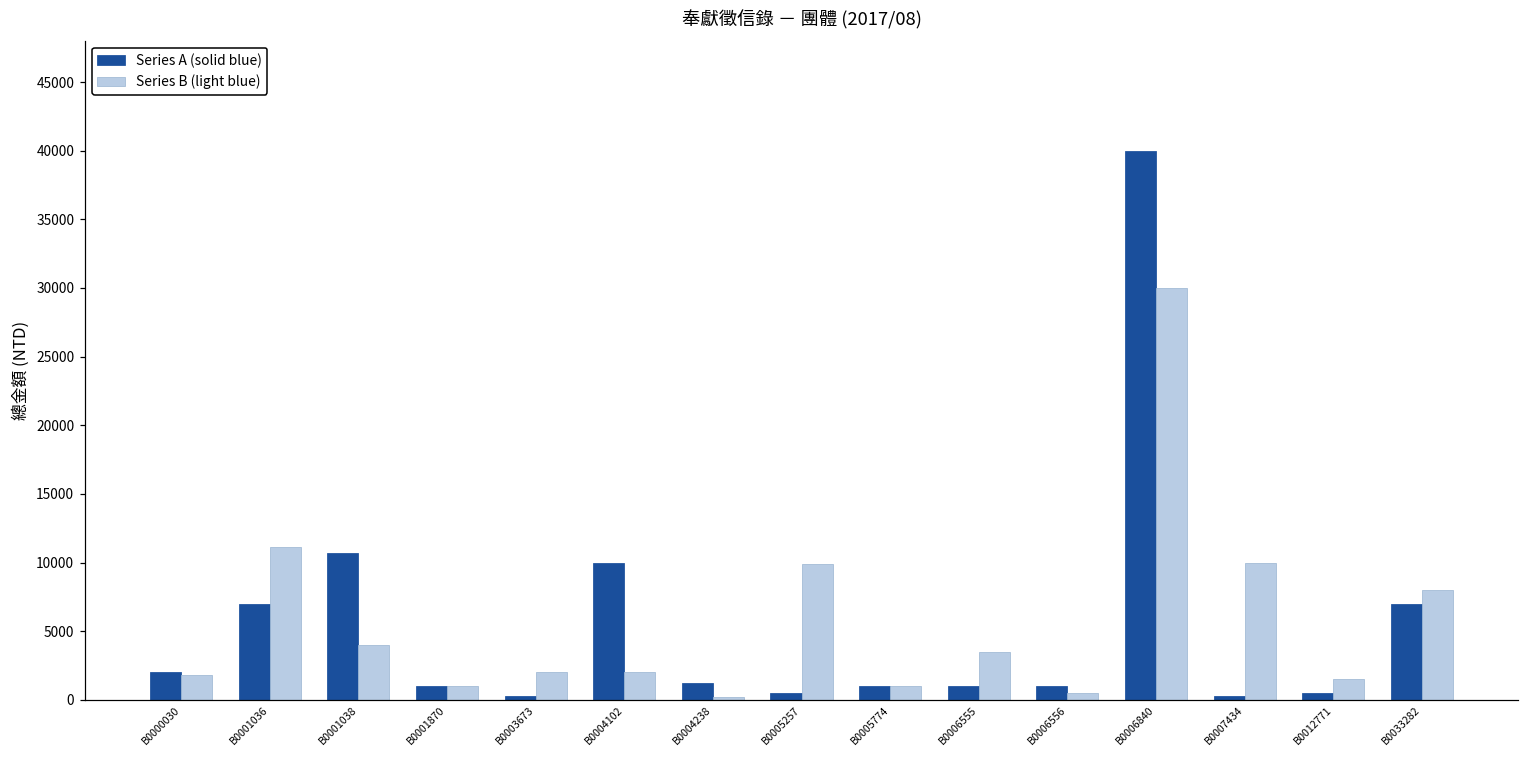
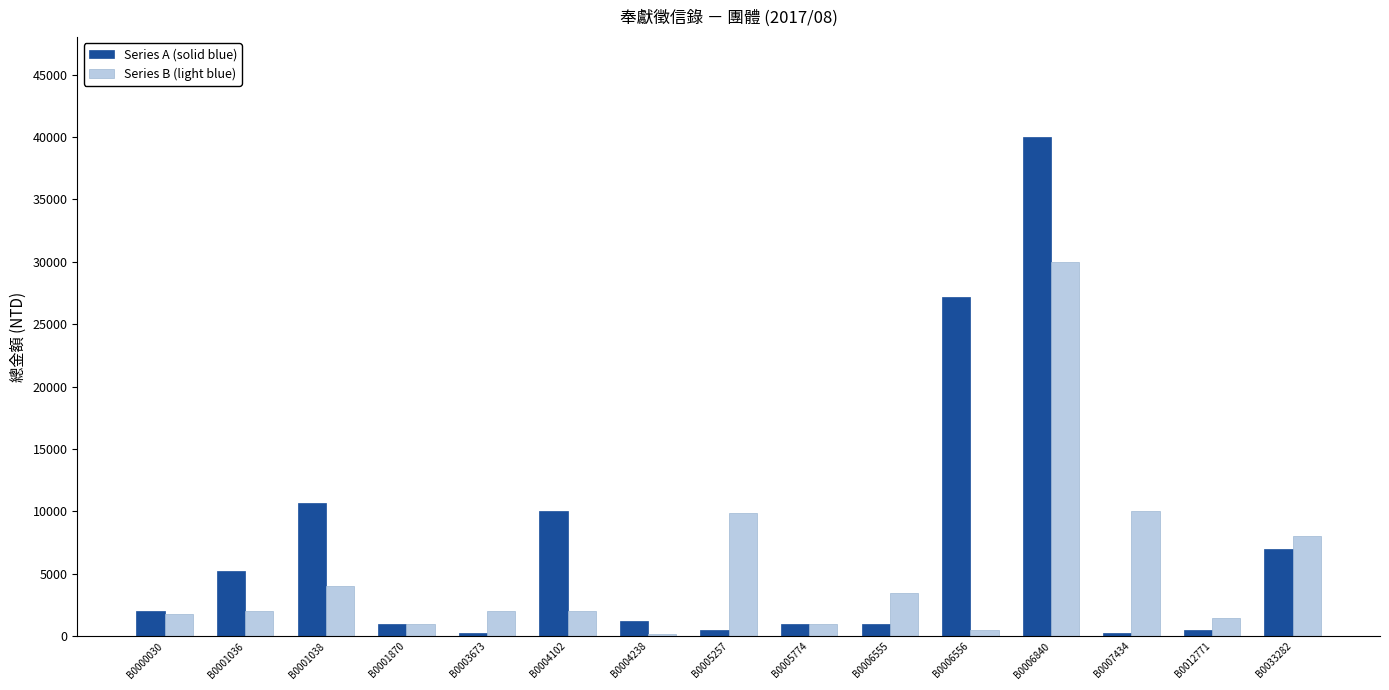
Series A (solid blue), B0001036: 7000 -> 5300
Series B (light blue), B0001036: 11100 -> 2000
Series A (solid blue), B0006556: 1000 -> 27200
